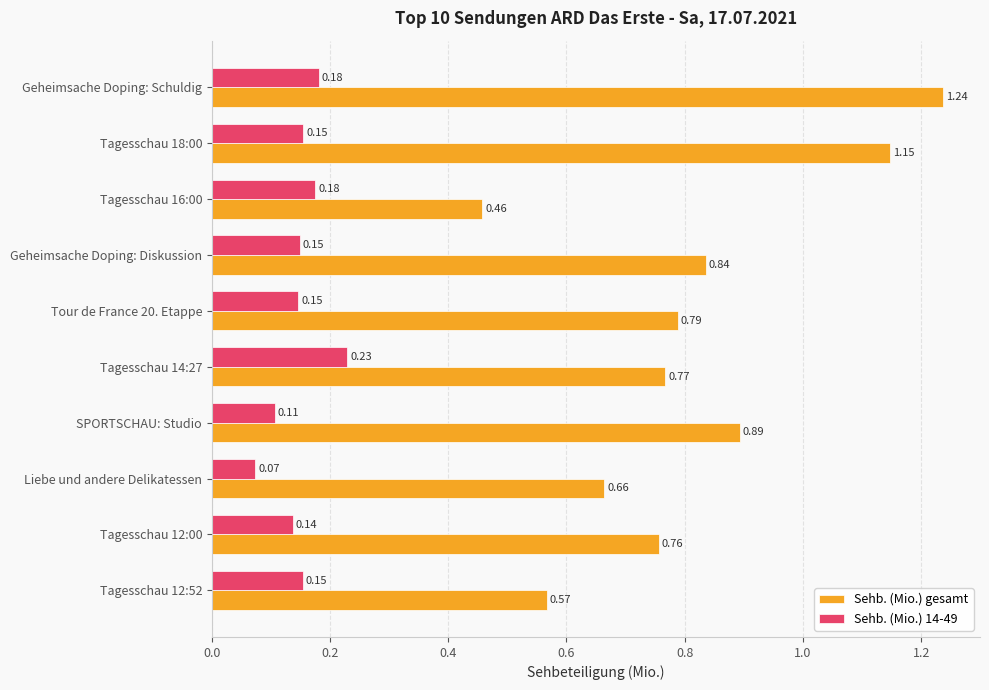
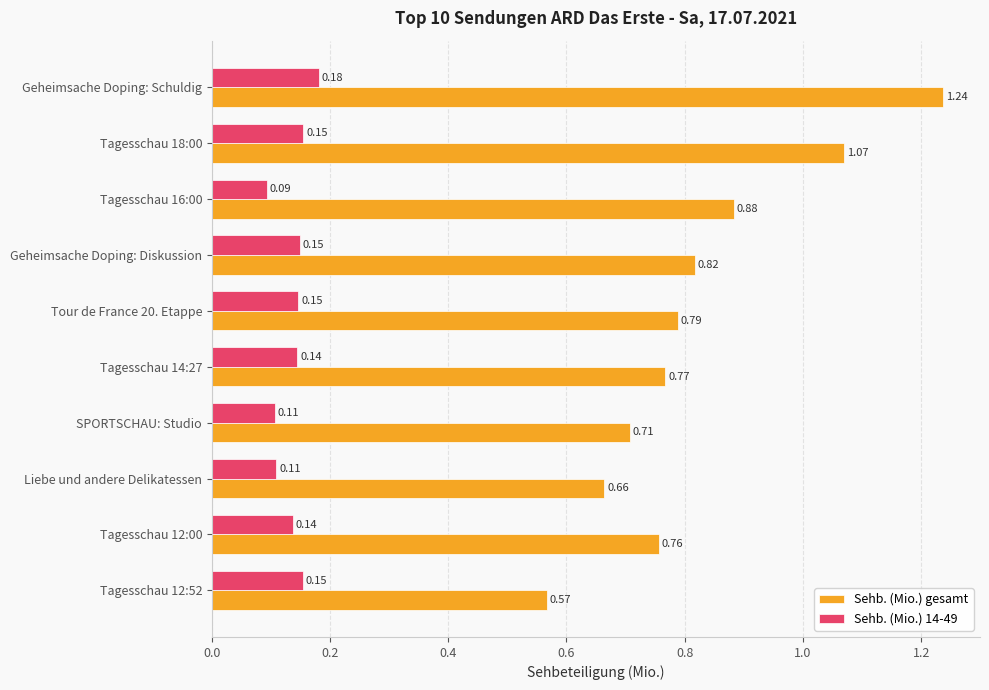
Sehb. (Mio.) gesamt, Tagesschau 18:00: 1.15 -> 1.07
Sehb. (Mio.) 14-49, Tagesschau 16:00: 0.18 -> 0.09
Sehb. (Mio.) gesamt, Tagesschau 16:00: 0.46 -> 0.88
Sehb. (Mio.) gesamt, Geheimsache Doping: Diskussion: 0.84 -> 0.82
Sehb. (Mio.) 14-49, Tagesschau 14:27: 0.23 -> 0.14
Sehb. (Mio.) gesamt, SPORTSCHAU: Studio: 0.89 -> 0.71
Sehb. (Mio.) 14-49, Liebe und andere Delikatessen: 0.07 -> 0.11
